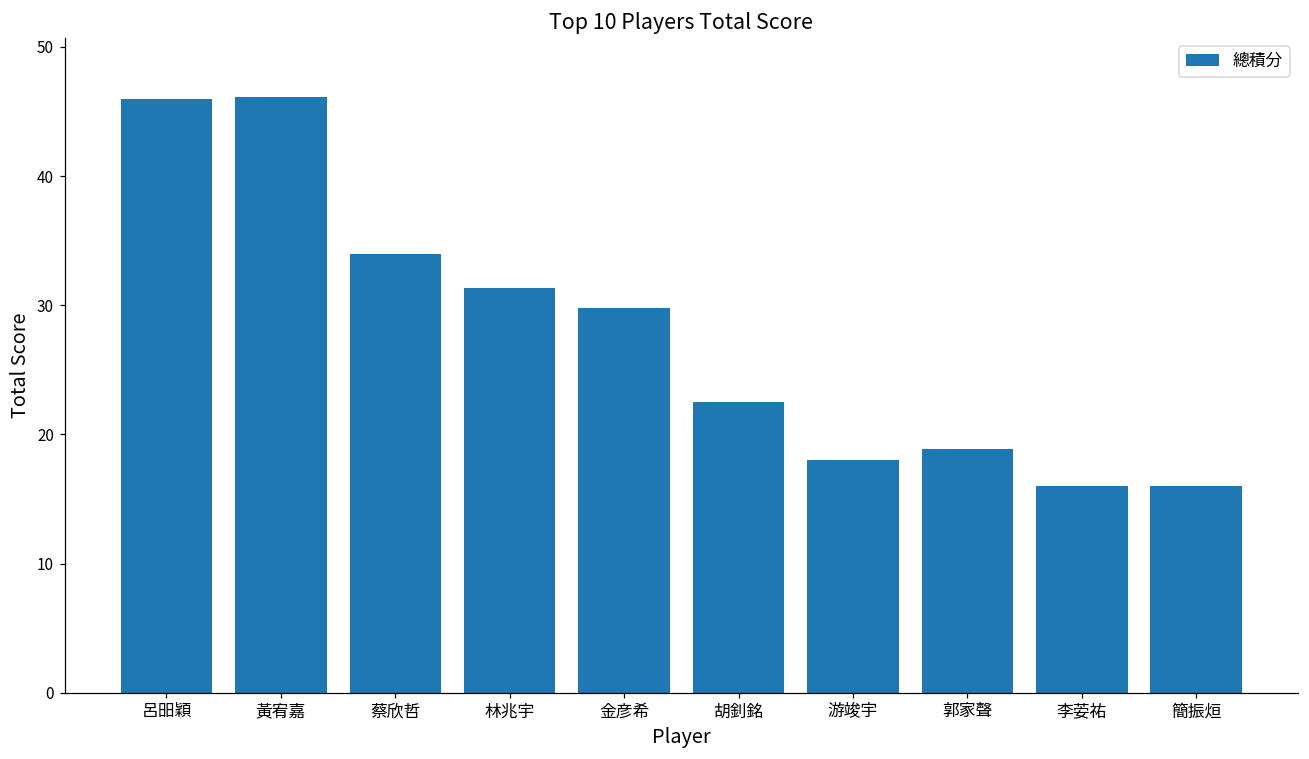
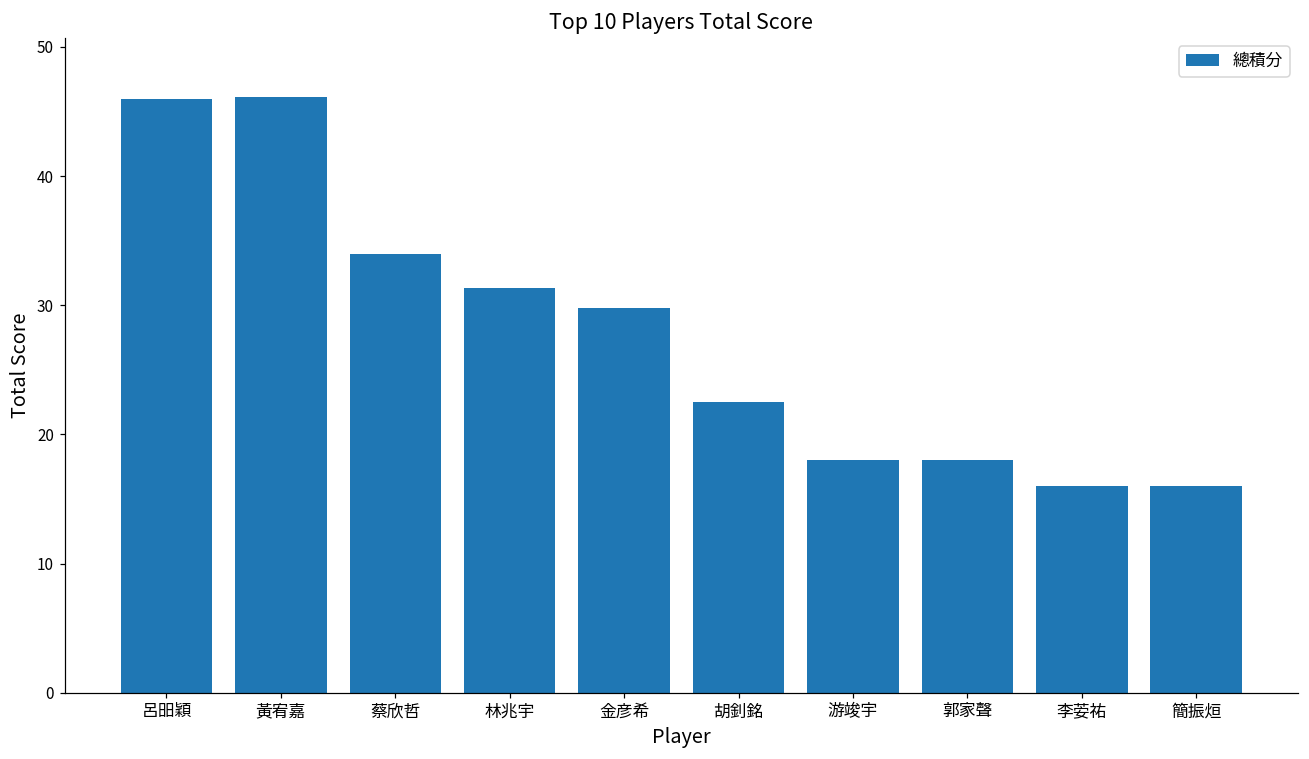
郭家聲: 18.9 -> 18.0
